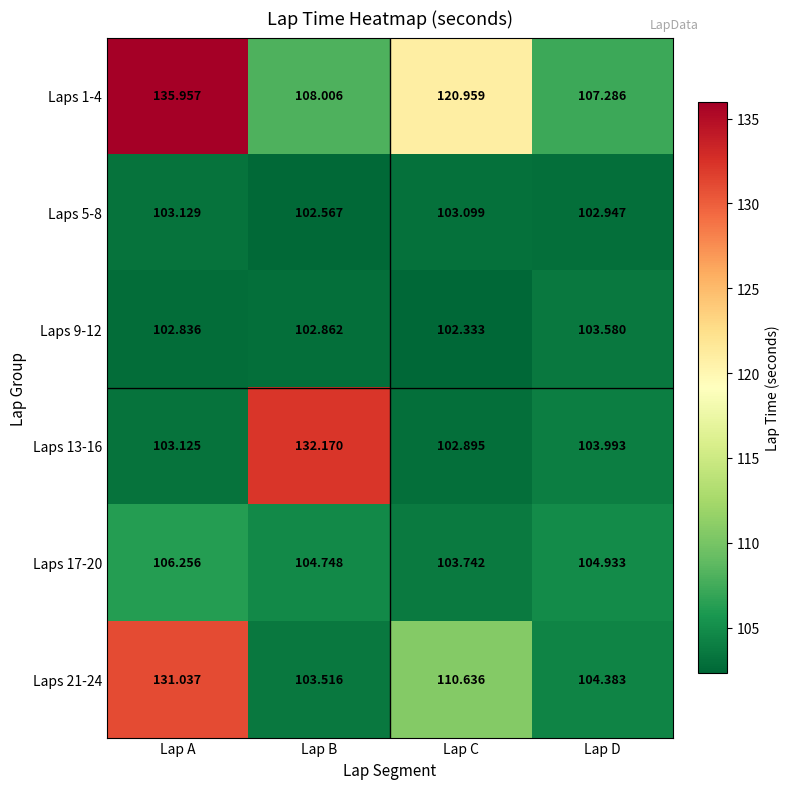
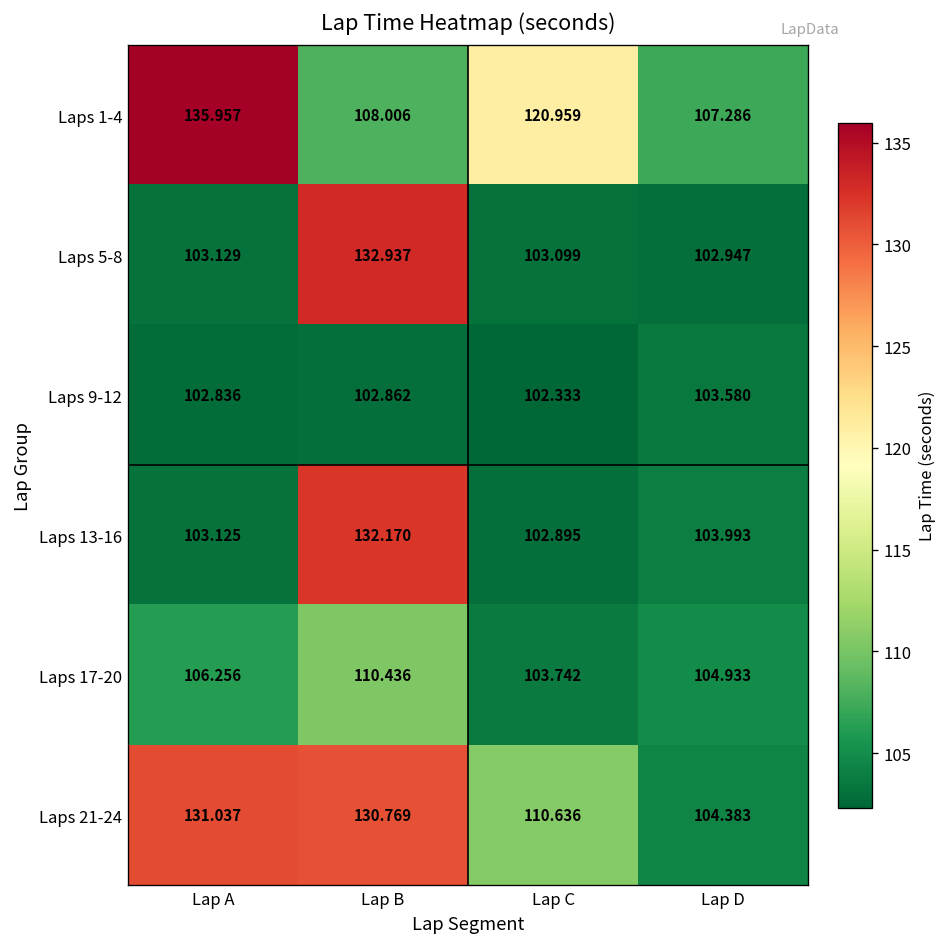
Laps 5-8, Lap B: 102.567 -> 132.937
Laps 17-20, Lap B: 104.748 -> 110.436
Laps 21-24, Lap B: 103.516 -> 130.769
